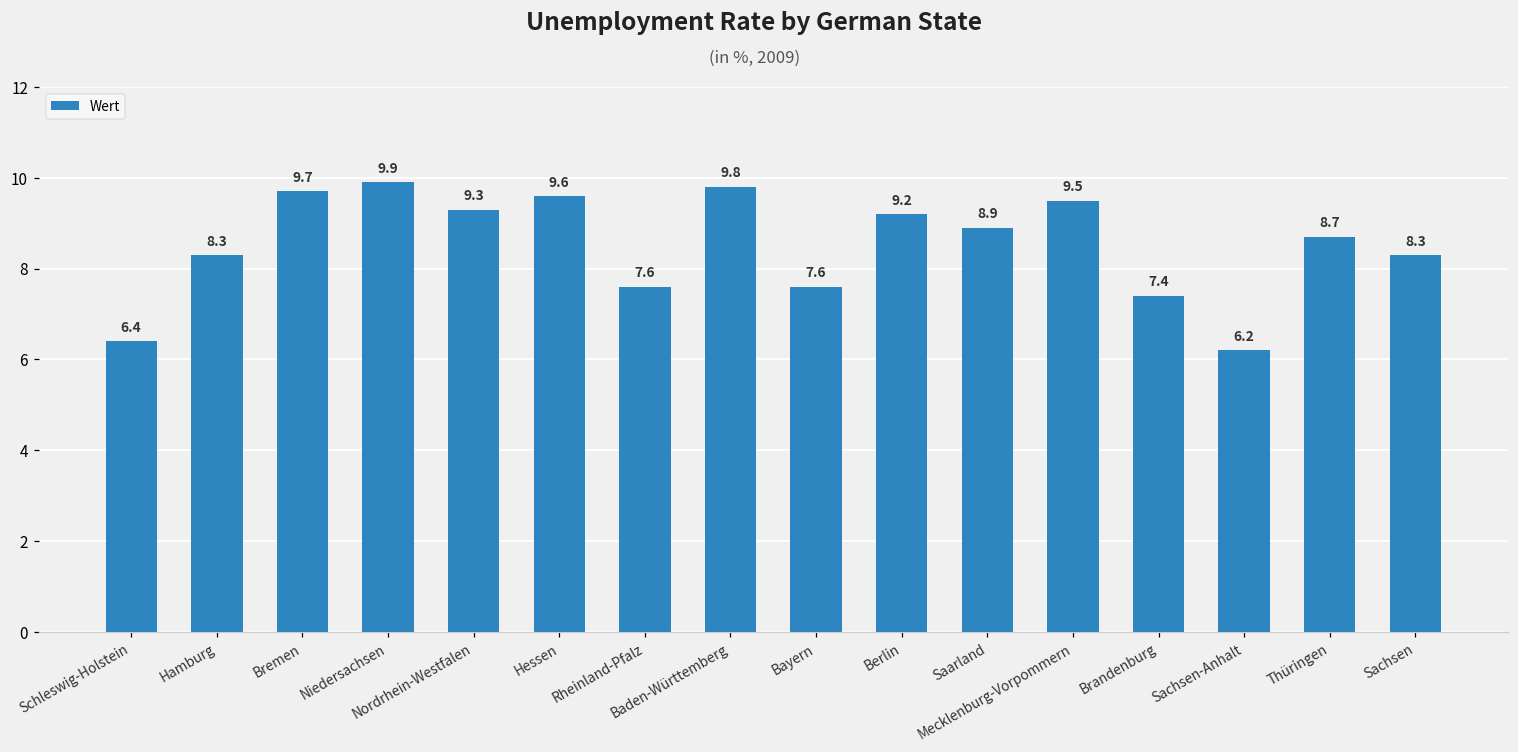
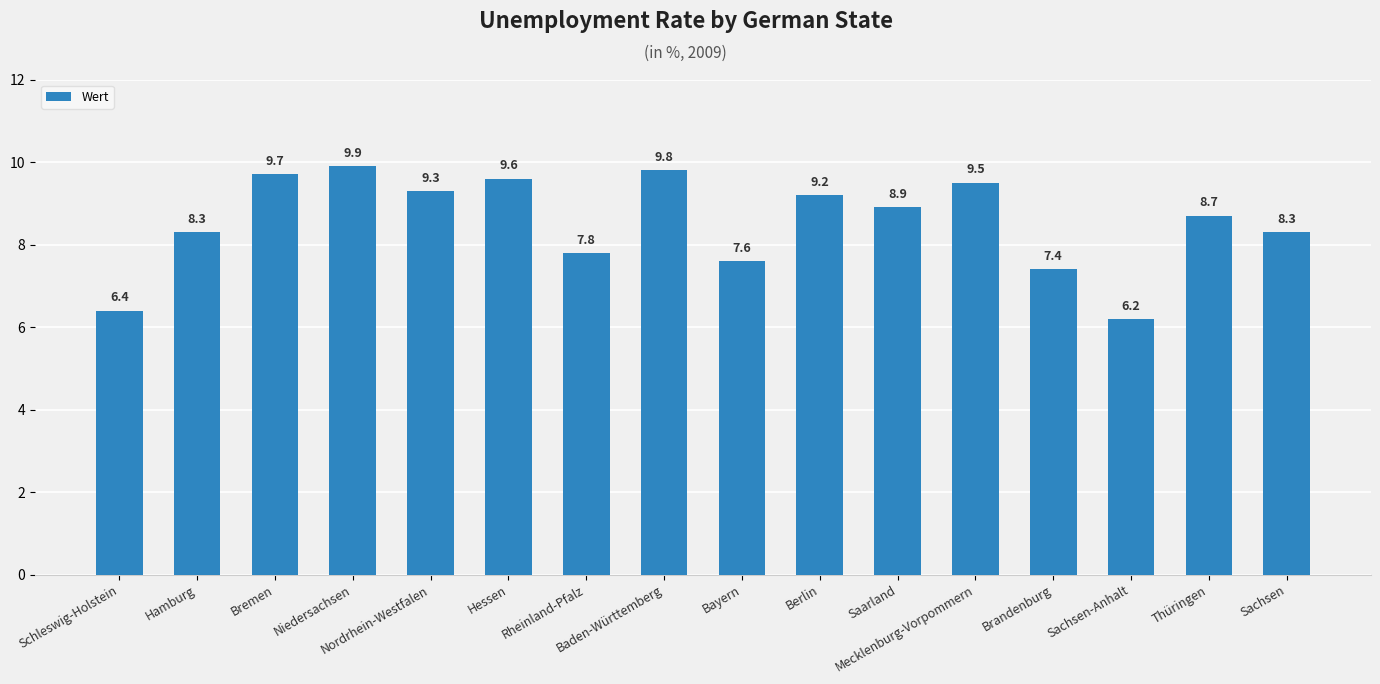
Rheinland-Pfalz: 7.6 -> 7.8
